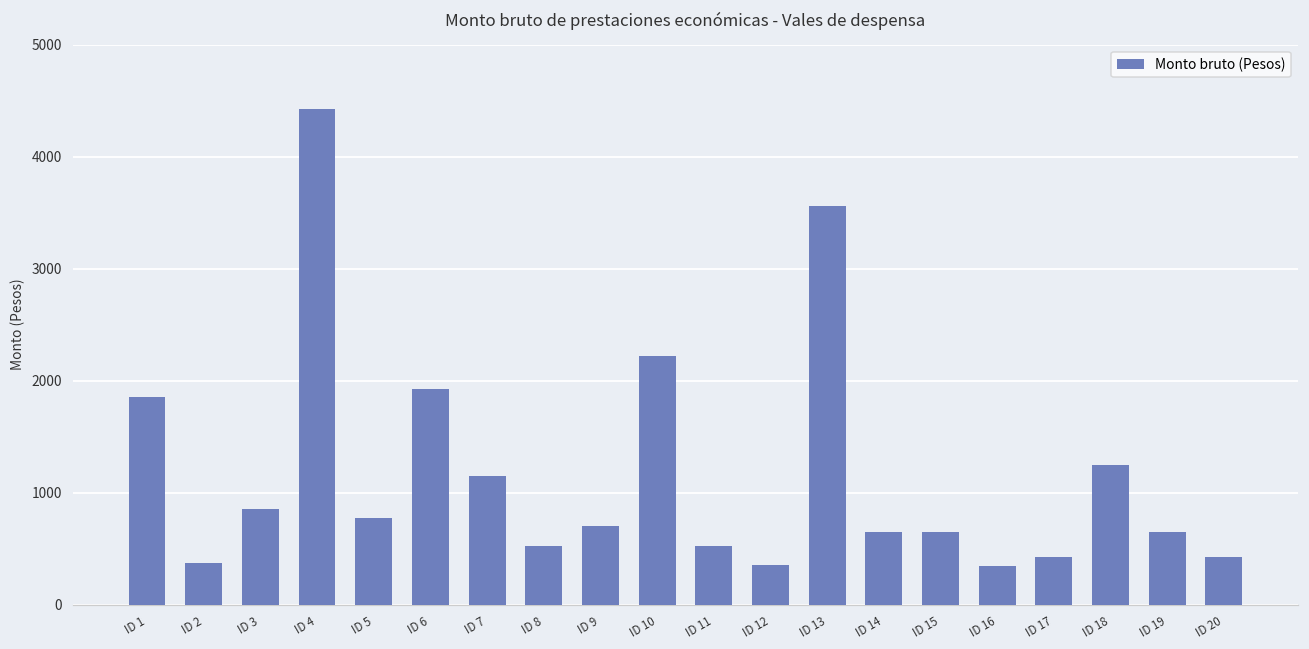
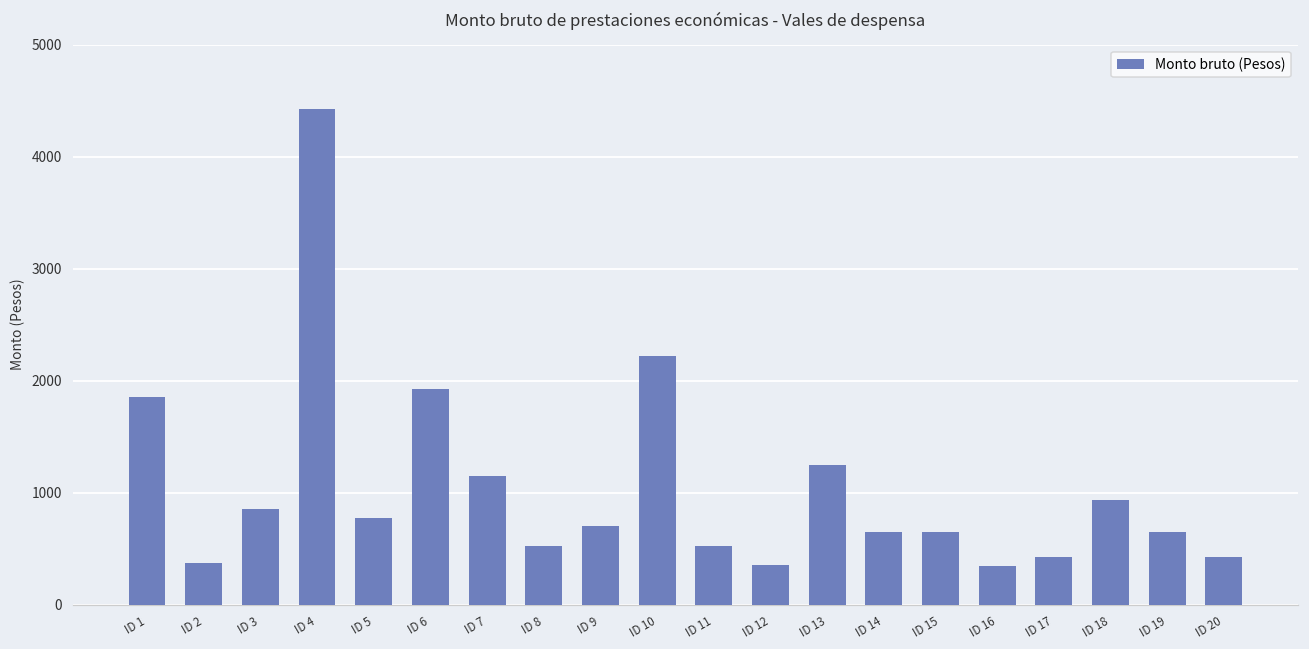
ID 13: 3560 -> 1250
ID 18: 1250 -> 940
